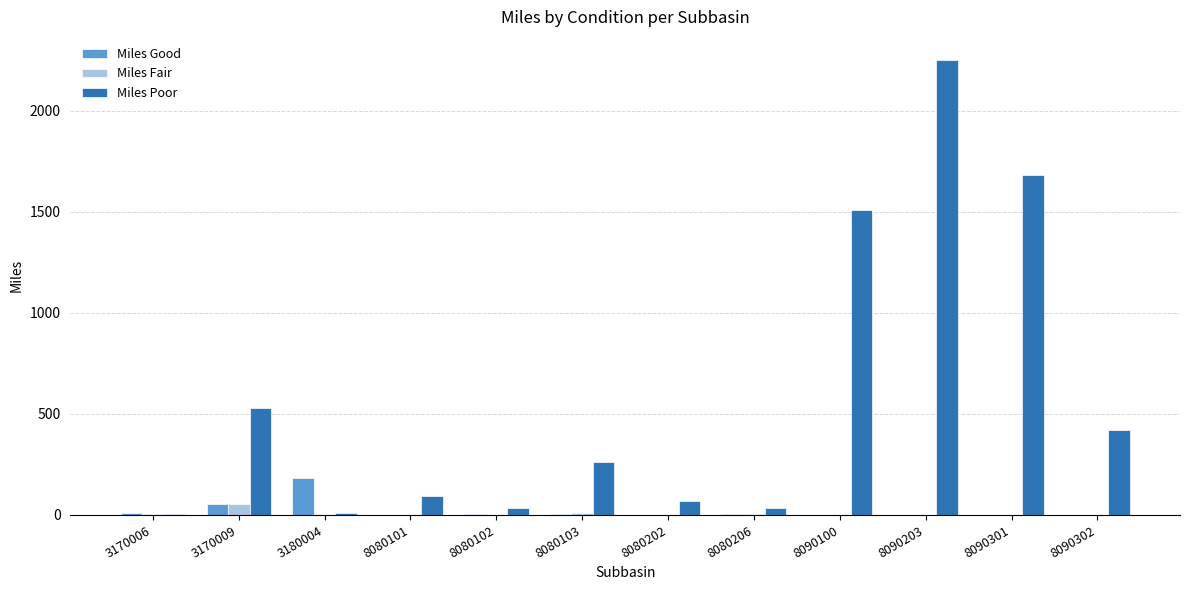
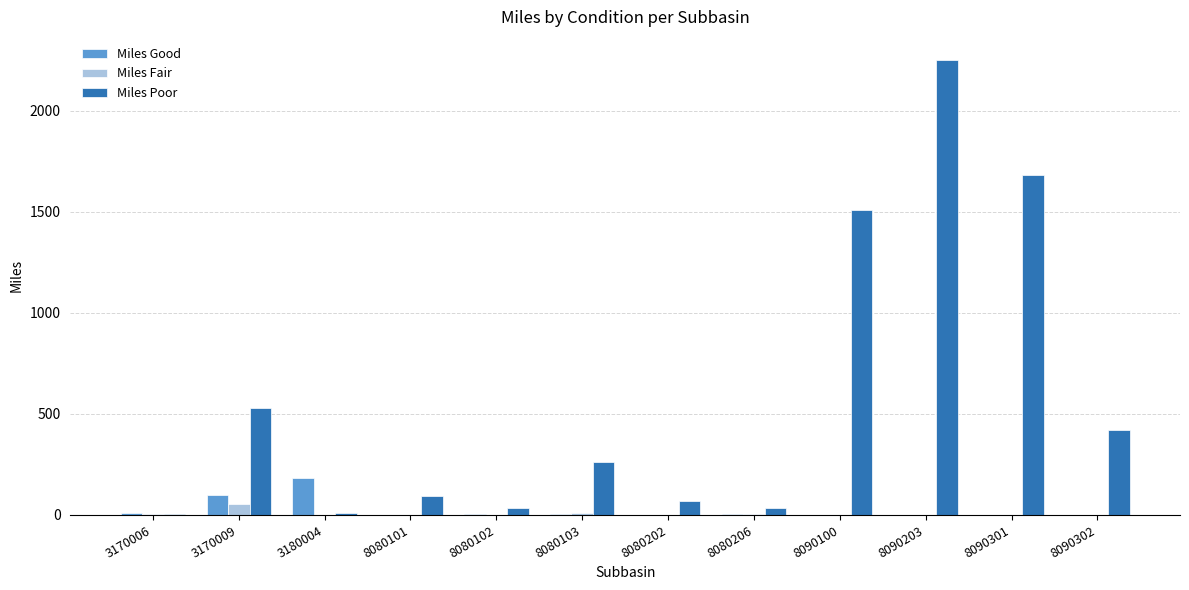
Miles Good, 3170009: 60 -> 100
